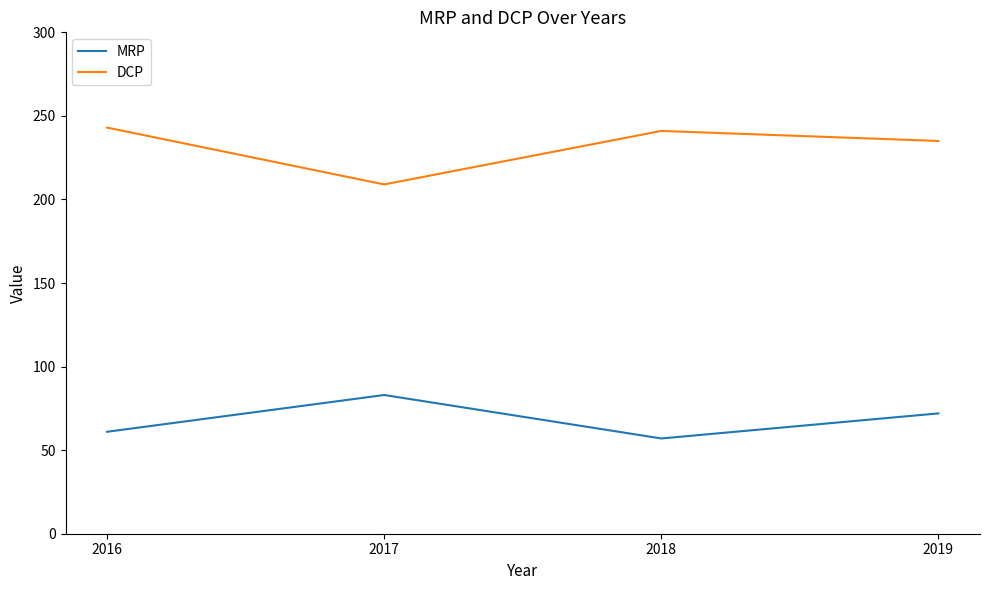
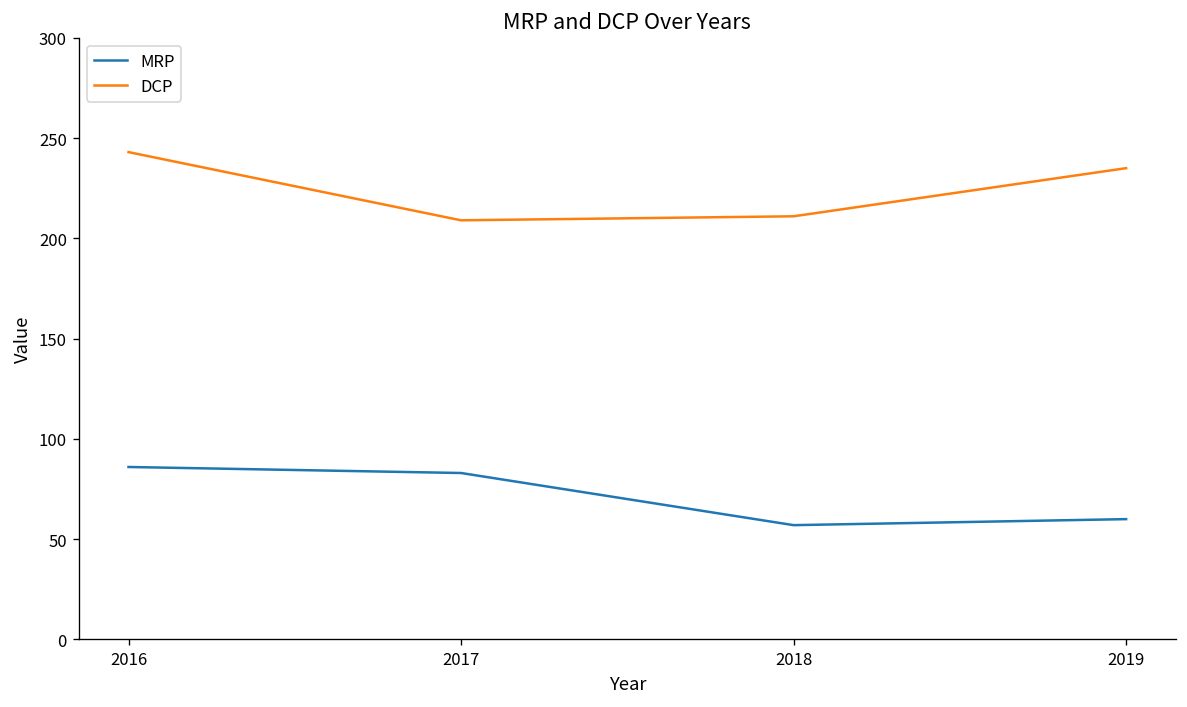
MRP, 2016: 61 -> 86
DCP, 2018: 241 -> 211
MRP, 2019: 72 -> 60
